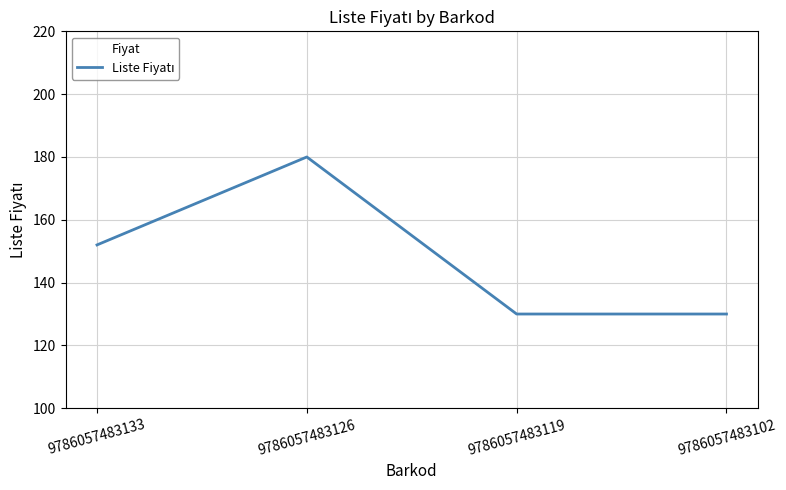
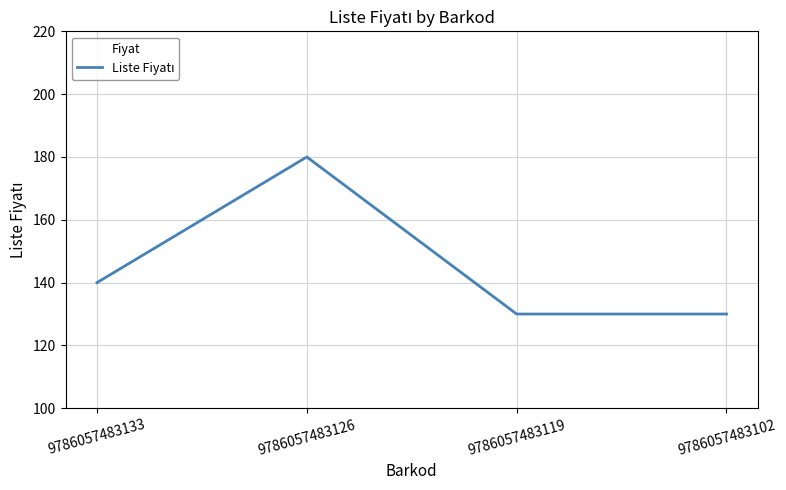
9786057483133: 152 -> 140
